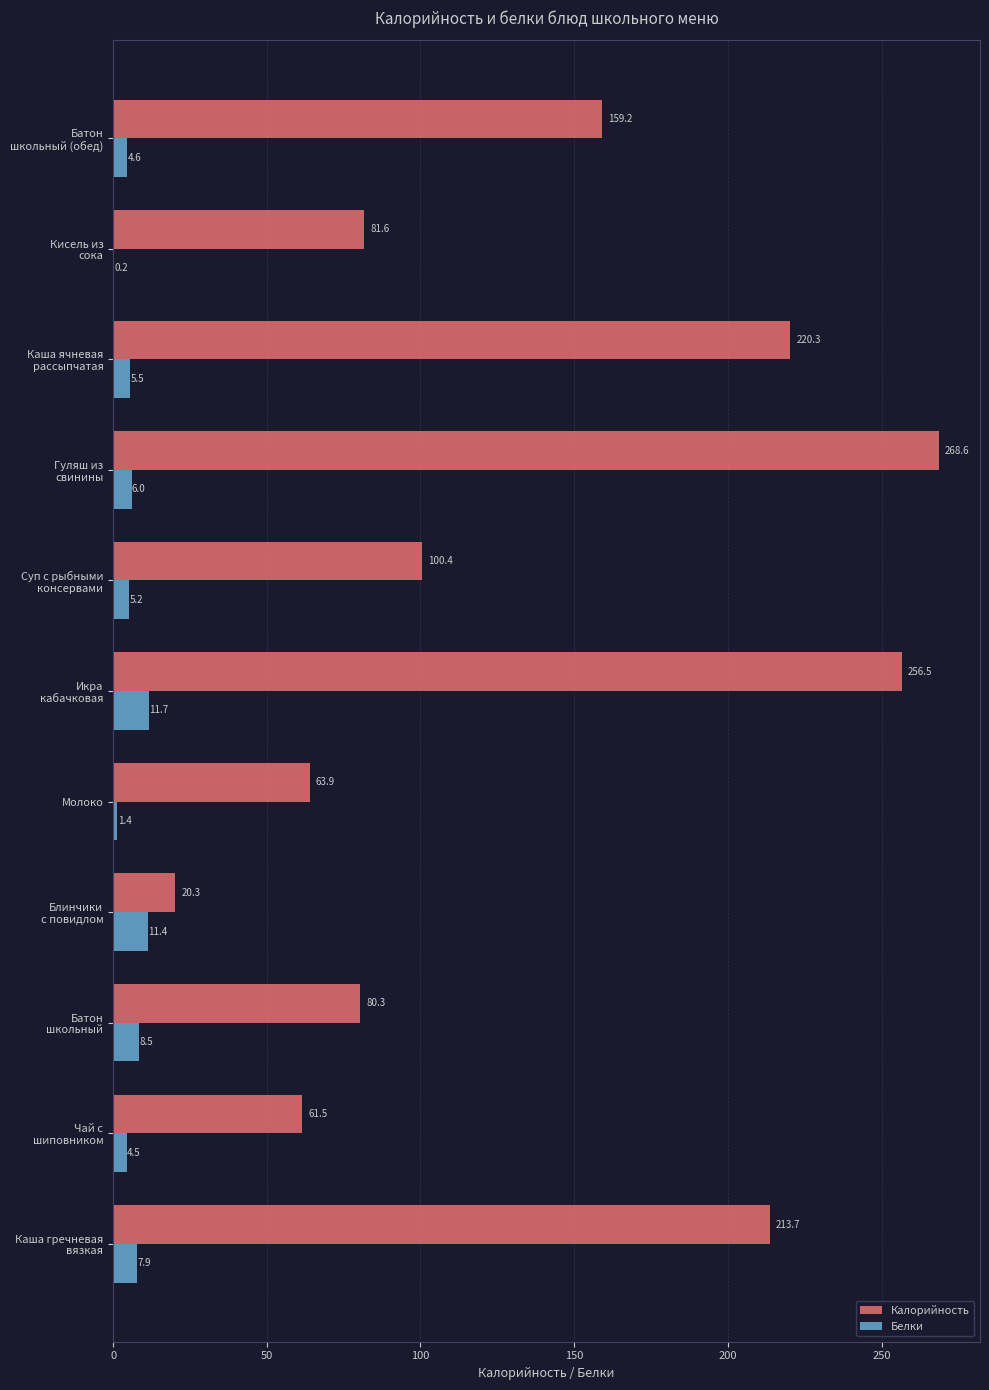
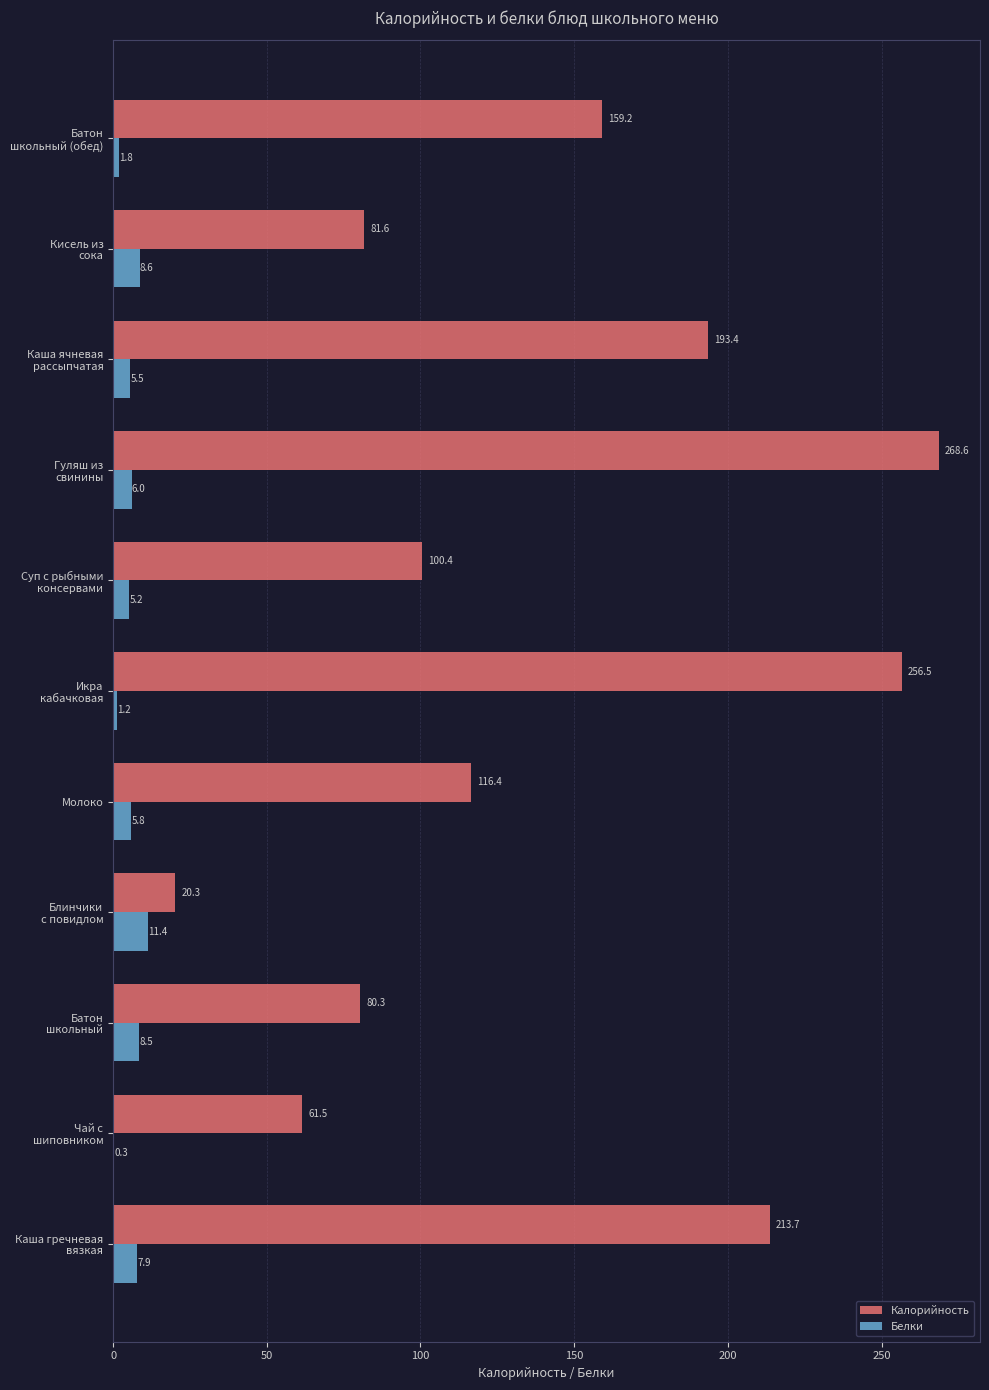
Белки, Батон школьный (обед): 4.6 -> 1.8
Белки, Кисель из сока: 0.2 -> 8.6
Калорийность, Каша ячневая рассыпчатая: 220.3 -> 193.4
Белки, Икра кабачковая: 11.7 -> 1.2
Калорийность, Молоко: 63.9 -> 116.4
Белки, Молоко: 1.4 -> 5.8
Белки, Чай с шиповником: 4.5 -> 0.3
